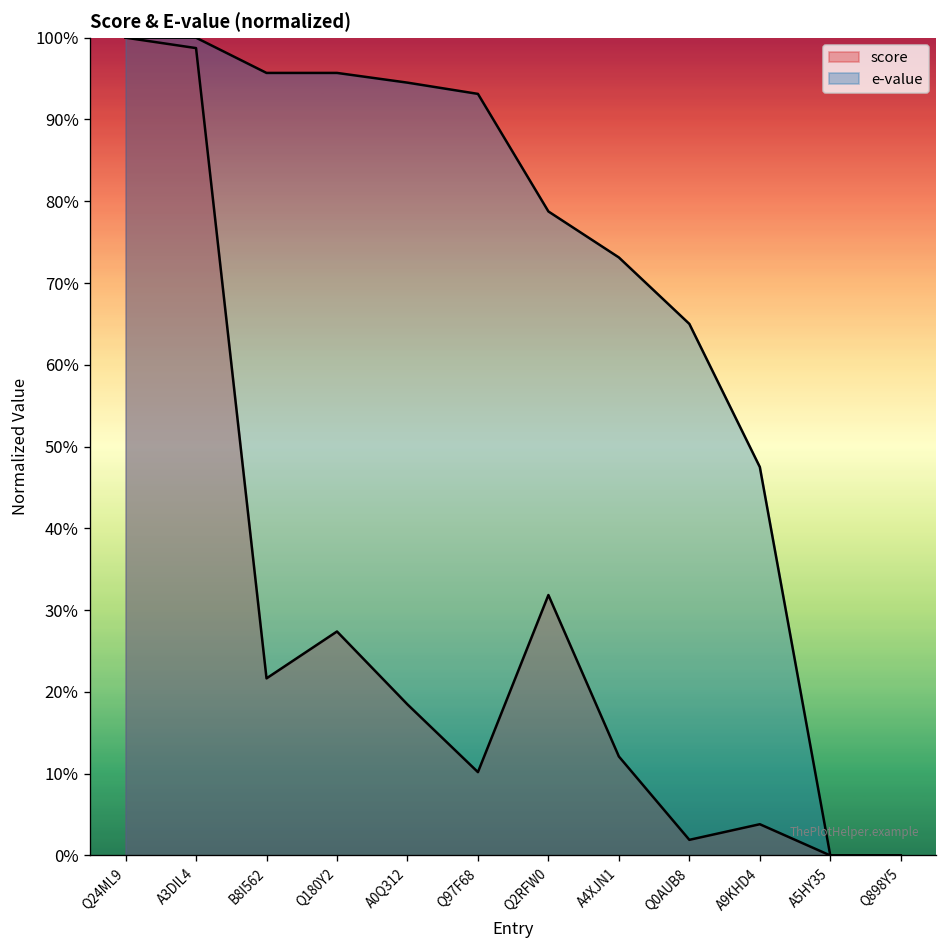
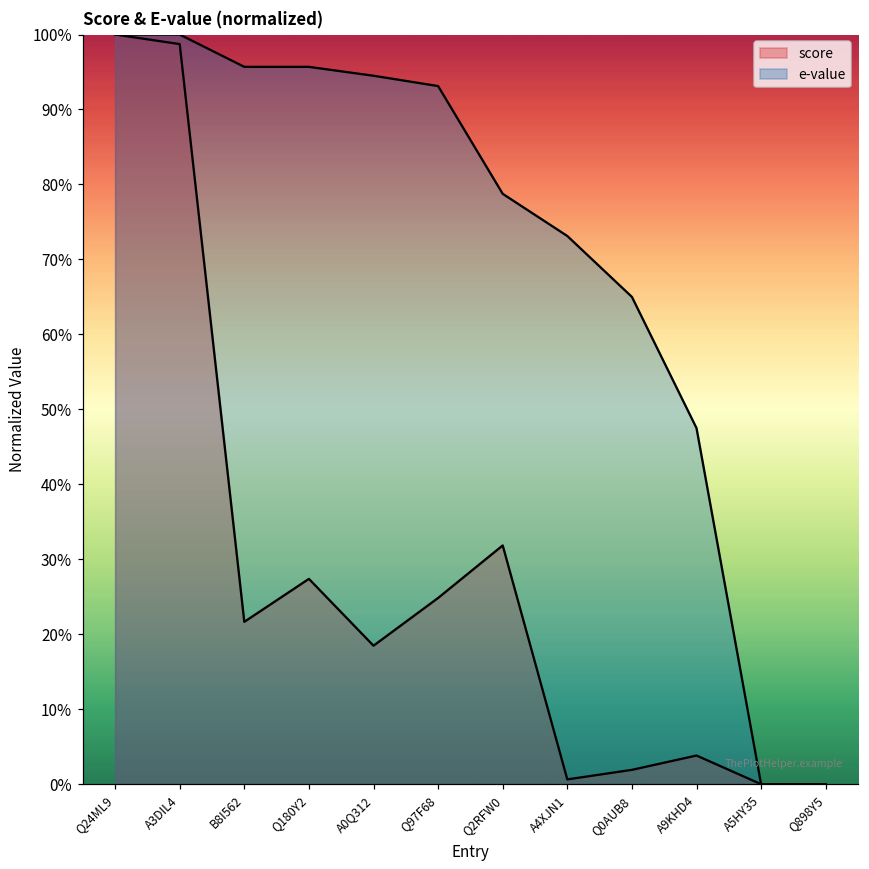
score, Q97F68: 10% -> 25%
score, A4XJN1: 12% -> 1%
